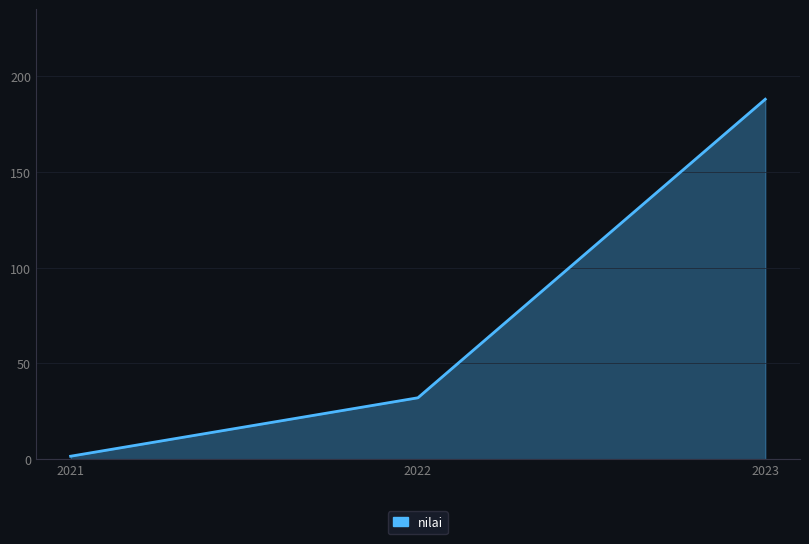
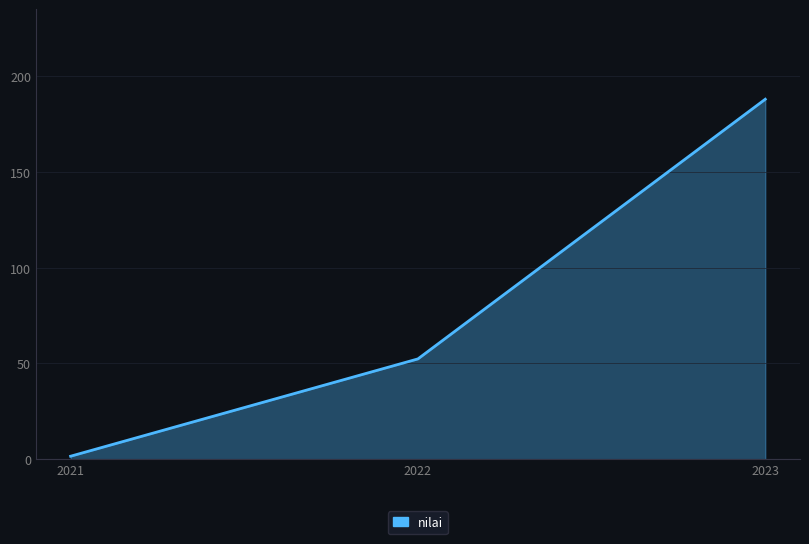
2022: 32 -> 52
